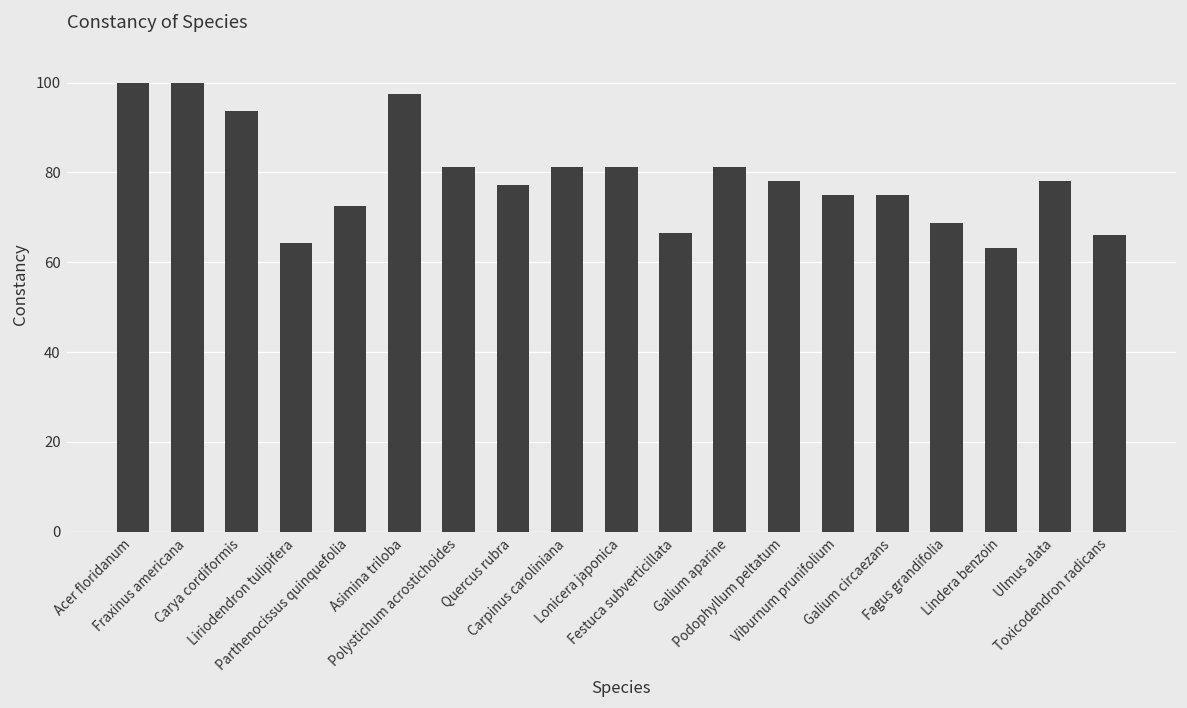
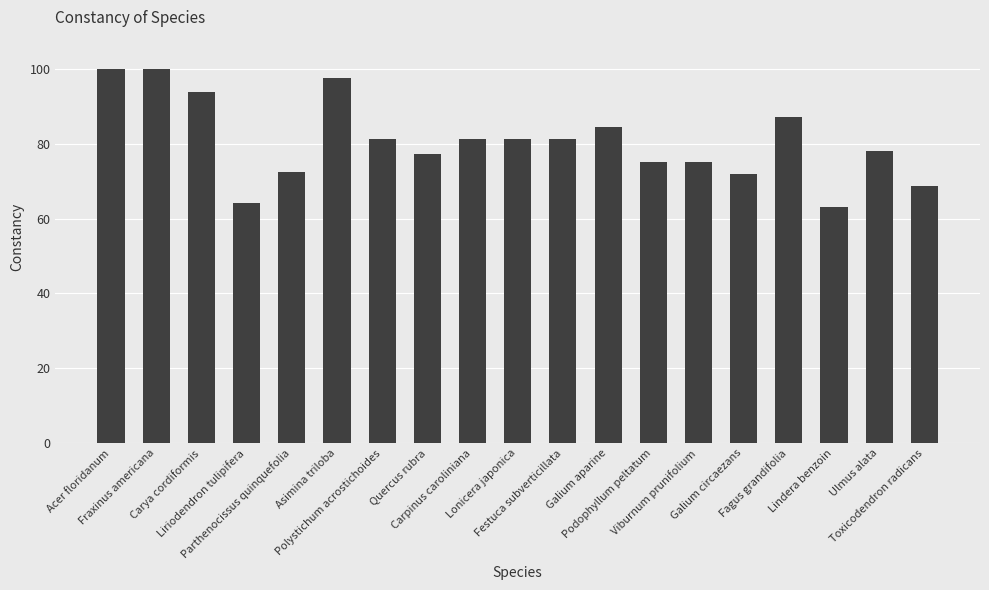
Festuca subverticillata: 67 -> 81
Galium aparine: 81 -> 84
Podophyllum peltatum: 78 -> 75
Galium circaezans: 75 -> 72
Fagus grandifolia: 69 -> 87
Toxicodendron radicans: 66 -> 69
